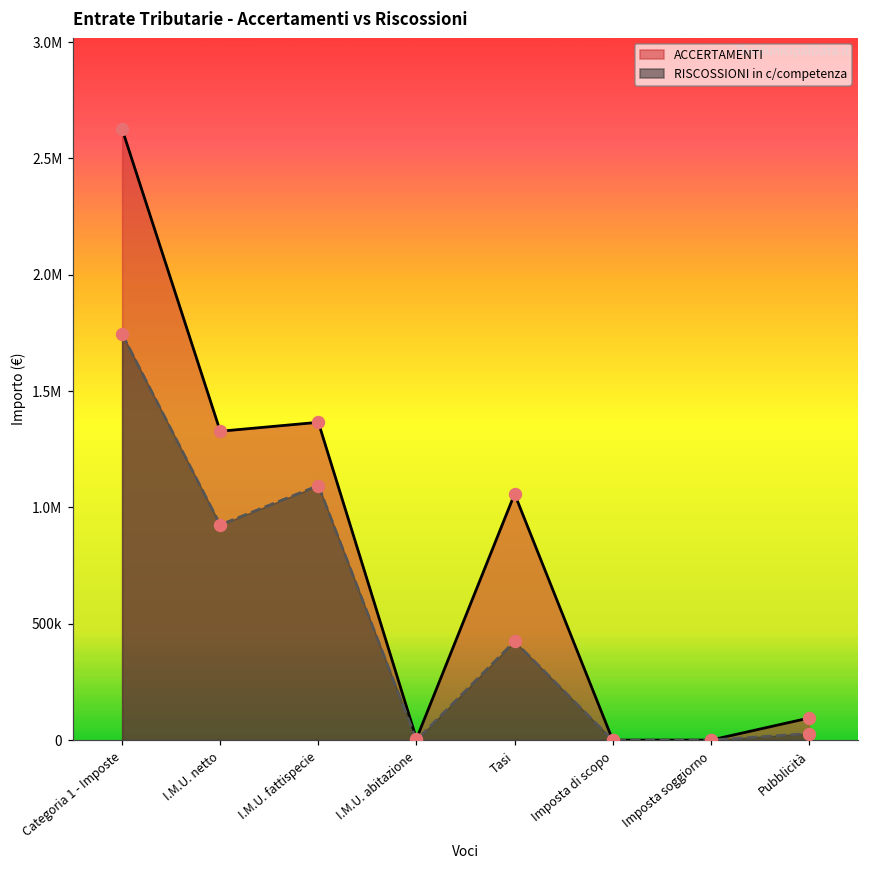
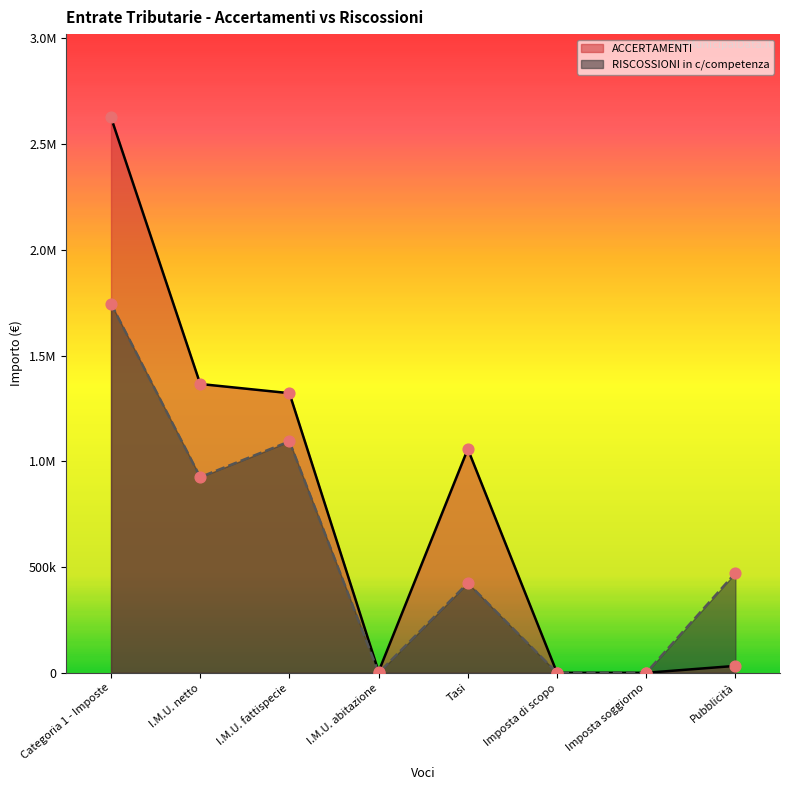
ACCERTAMENTI, I.M.U. netto: 1330000 -> 1370000
ACCERTAMENTI, I.M.U. fattispecie: 1370000 -> 1320000
ACCERTAMENTI, Pubblicità: 90000 -> 30000
RISCOSSIONI in c/competenza, Pubblicità: 30000 -> 470000
